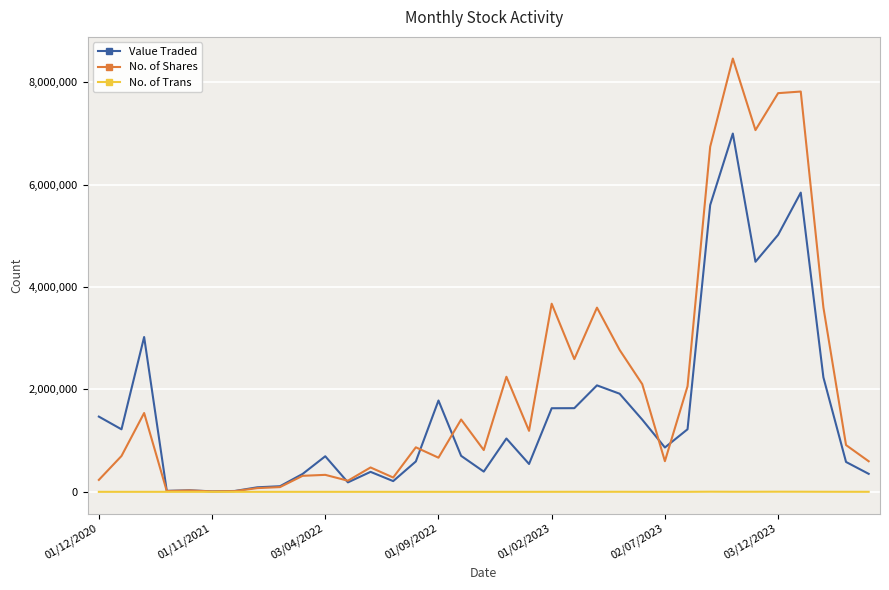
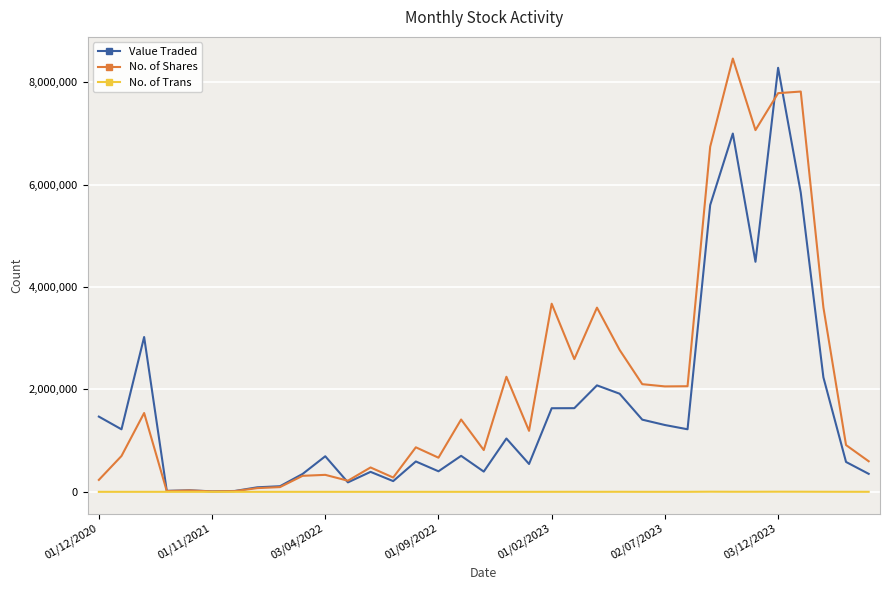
Value Traded, 01/09/2022: 1,800,000 -> 400,000
Value Traded, 02/07/2023: 900,000 -> 1,300,000
No. of Shares, 02/07/2023: 600,000 -> 2,100,000
Value Traded, 03/12/2023: 5,000,000 -> 8,300,000
